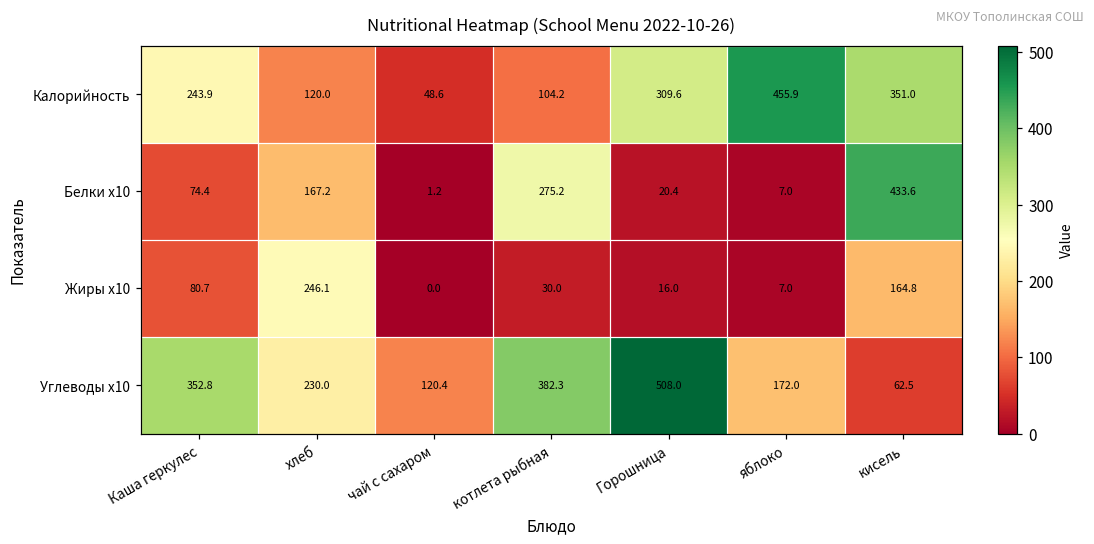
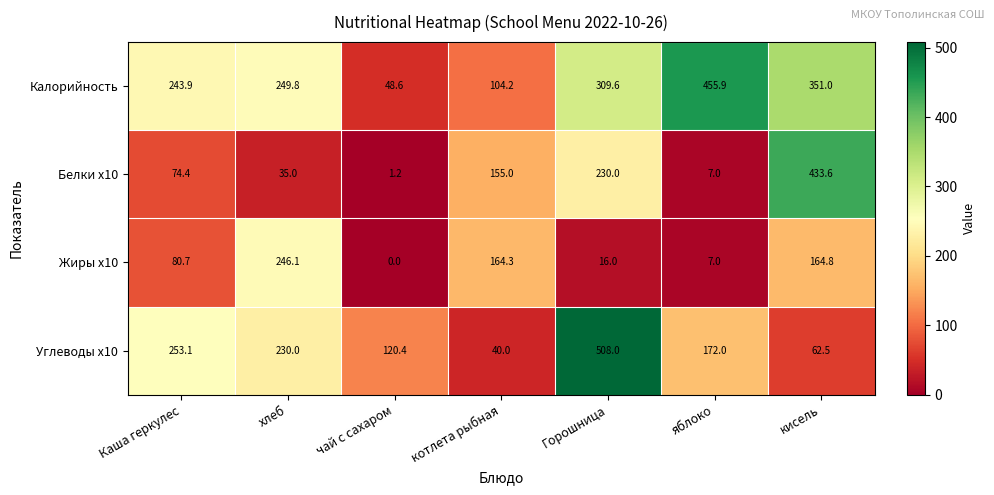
Калорийность, хлеб: 120.0 -> 249.8
Белки x10, хлеб: 167.2 -> 35.0
Белки x10, котлета рыбная: 275.2 -> 155.0
Белки x10, Горошница: 20.4 -> 230.0
Жиры x10, котлета рыбная: 30.0 -> 164.3
Углеводы x10, Каша геркулес: 352.8 -> 253.1
Углеводы x10, котлета рыбная: 382.3 -> 40.0
